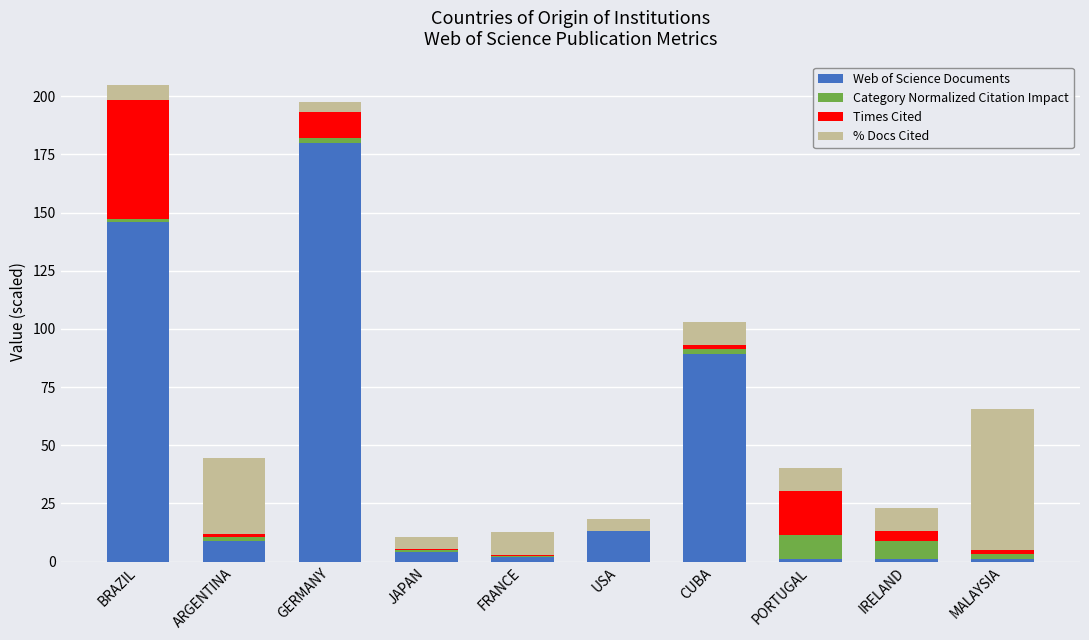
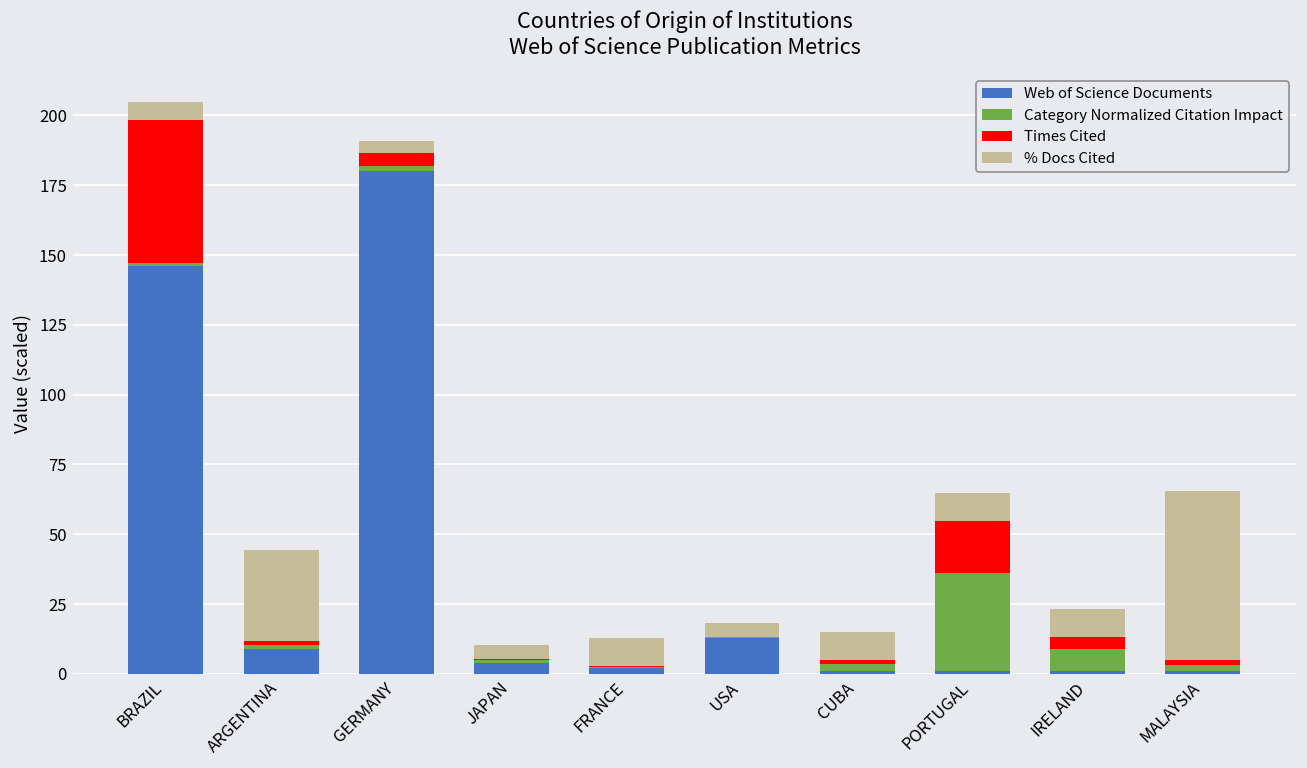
Times Cited, GERMANY: 11 -> 5
Web of Science Documents, CUBA: 89 -> 1
Category Normalized Citation Impact, PORTUGAL: 10 -> 35
